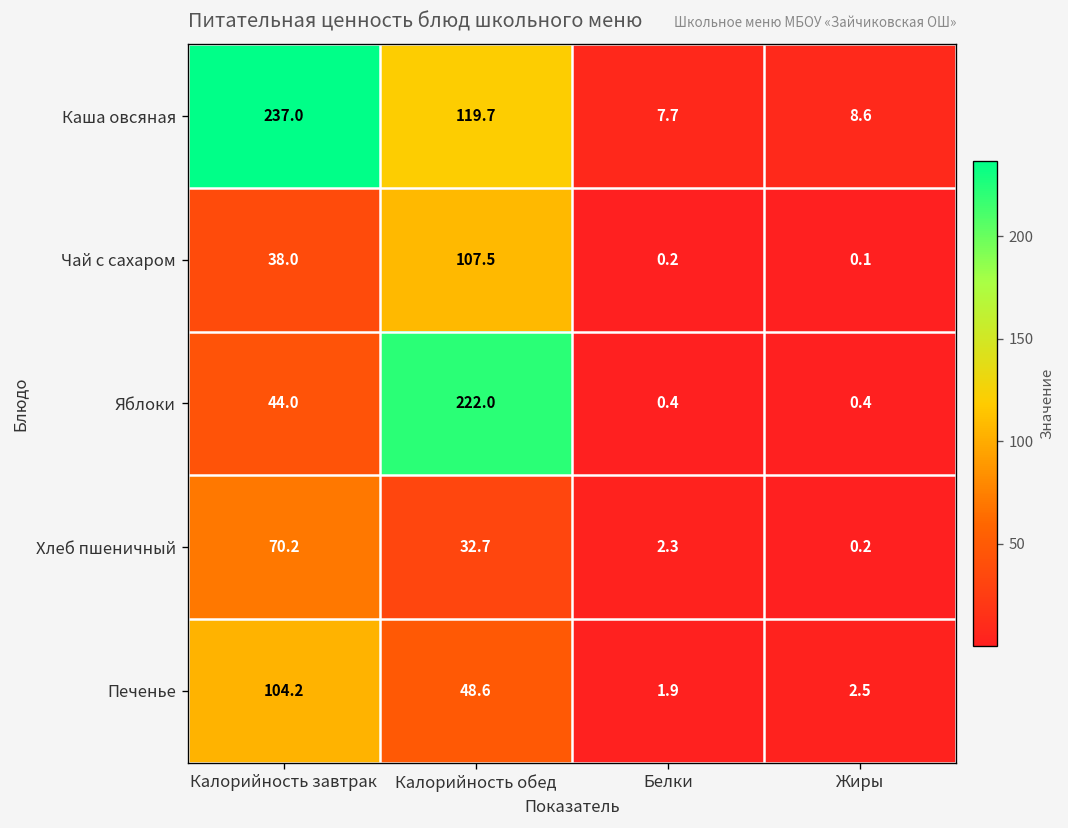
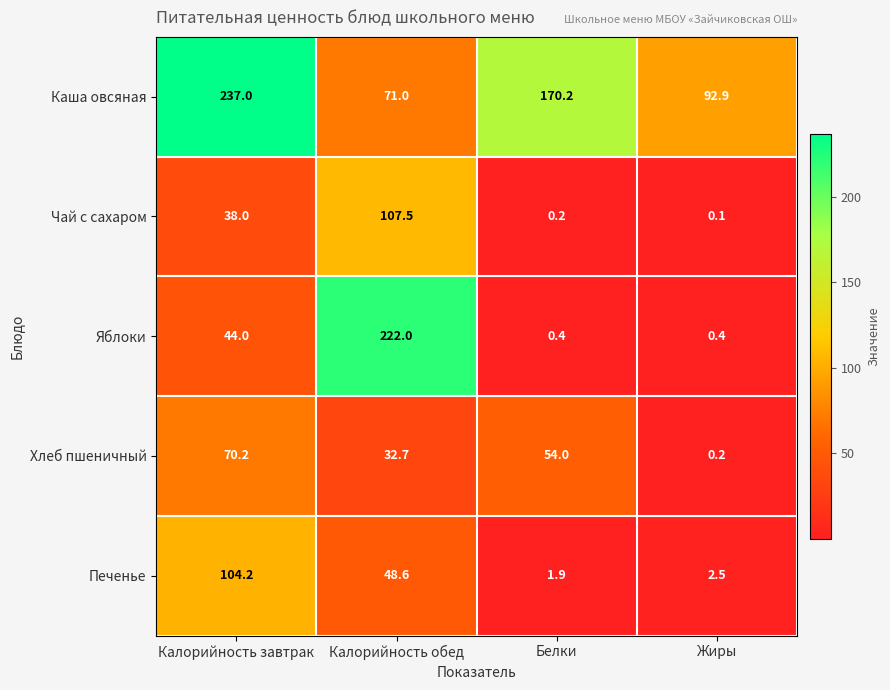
Каша овсяная, Калорийность обед: 119.7 -> 71.0
Каша овсяная, Белки: 7.7 -> 170.2
Каша овсяная, Жиры: 8.6 -> 92.9
Хлеб пшеничный, Белки: 2.3 -> 54.0
